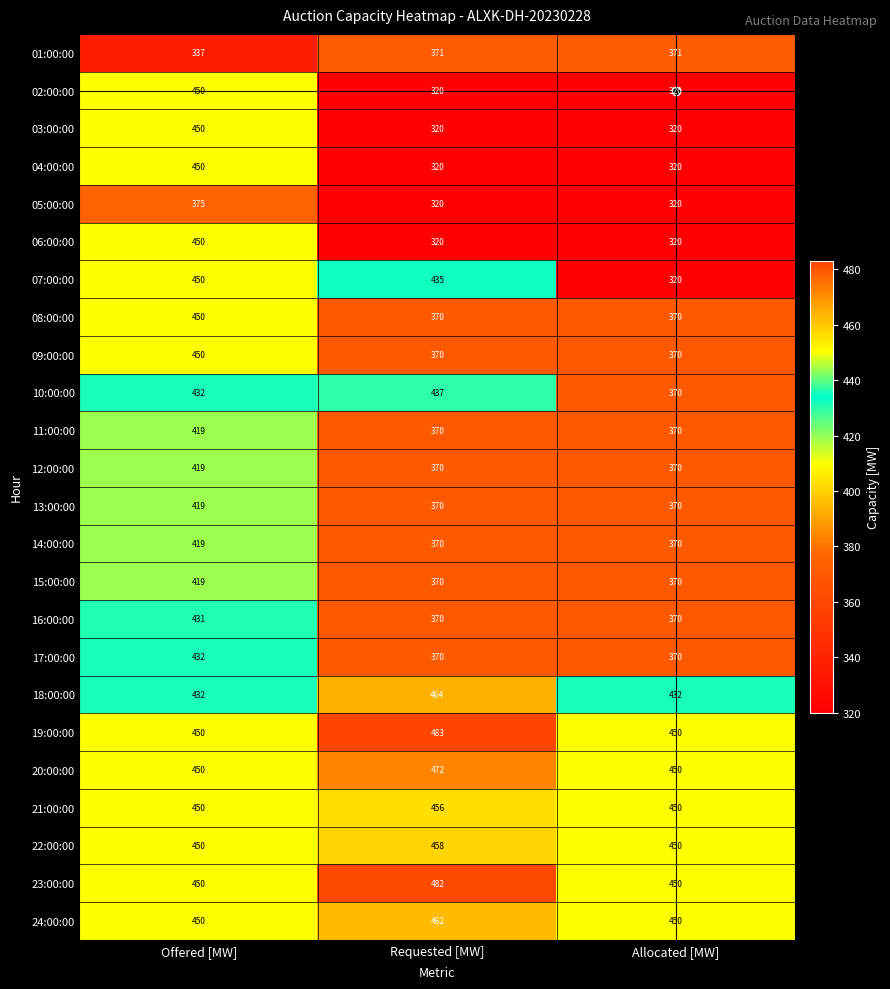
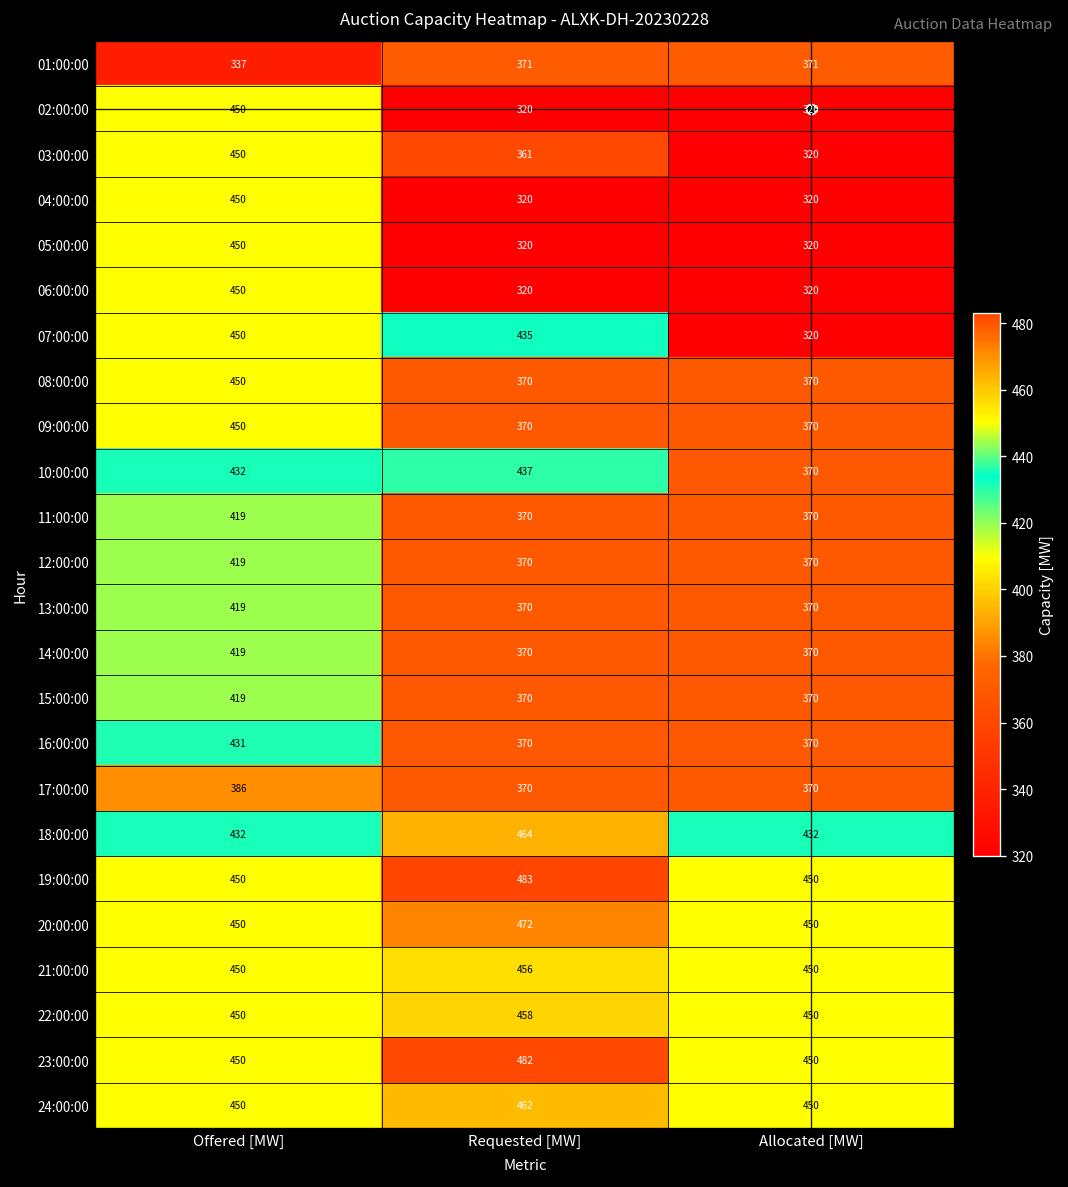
03:00:00, Requested [MW]: 320 -> 361
05:00:00, Offered [MW]: 375 -> 450
17:00:00, Offered [MW]: 432 -> 386
